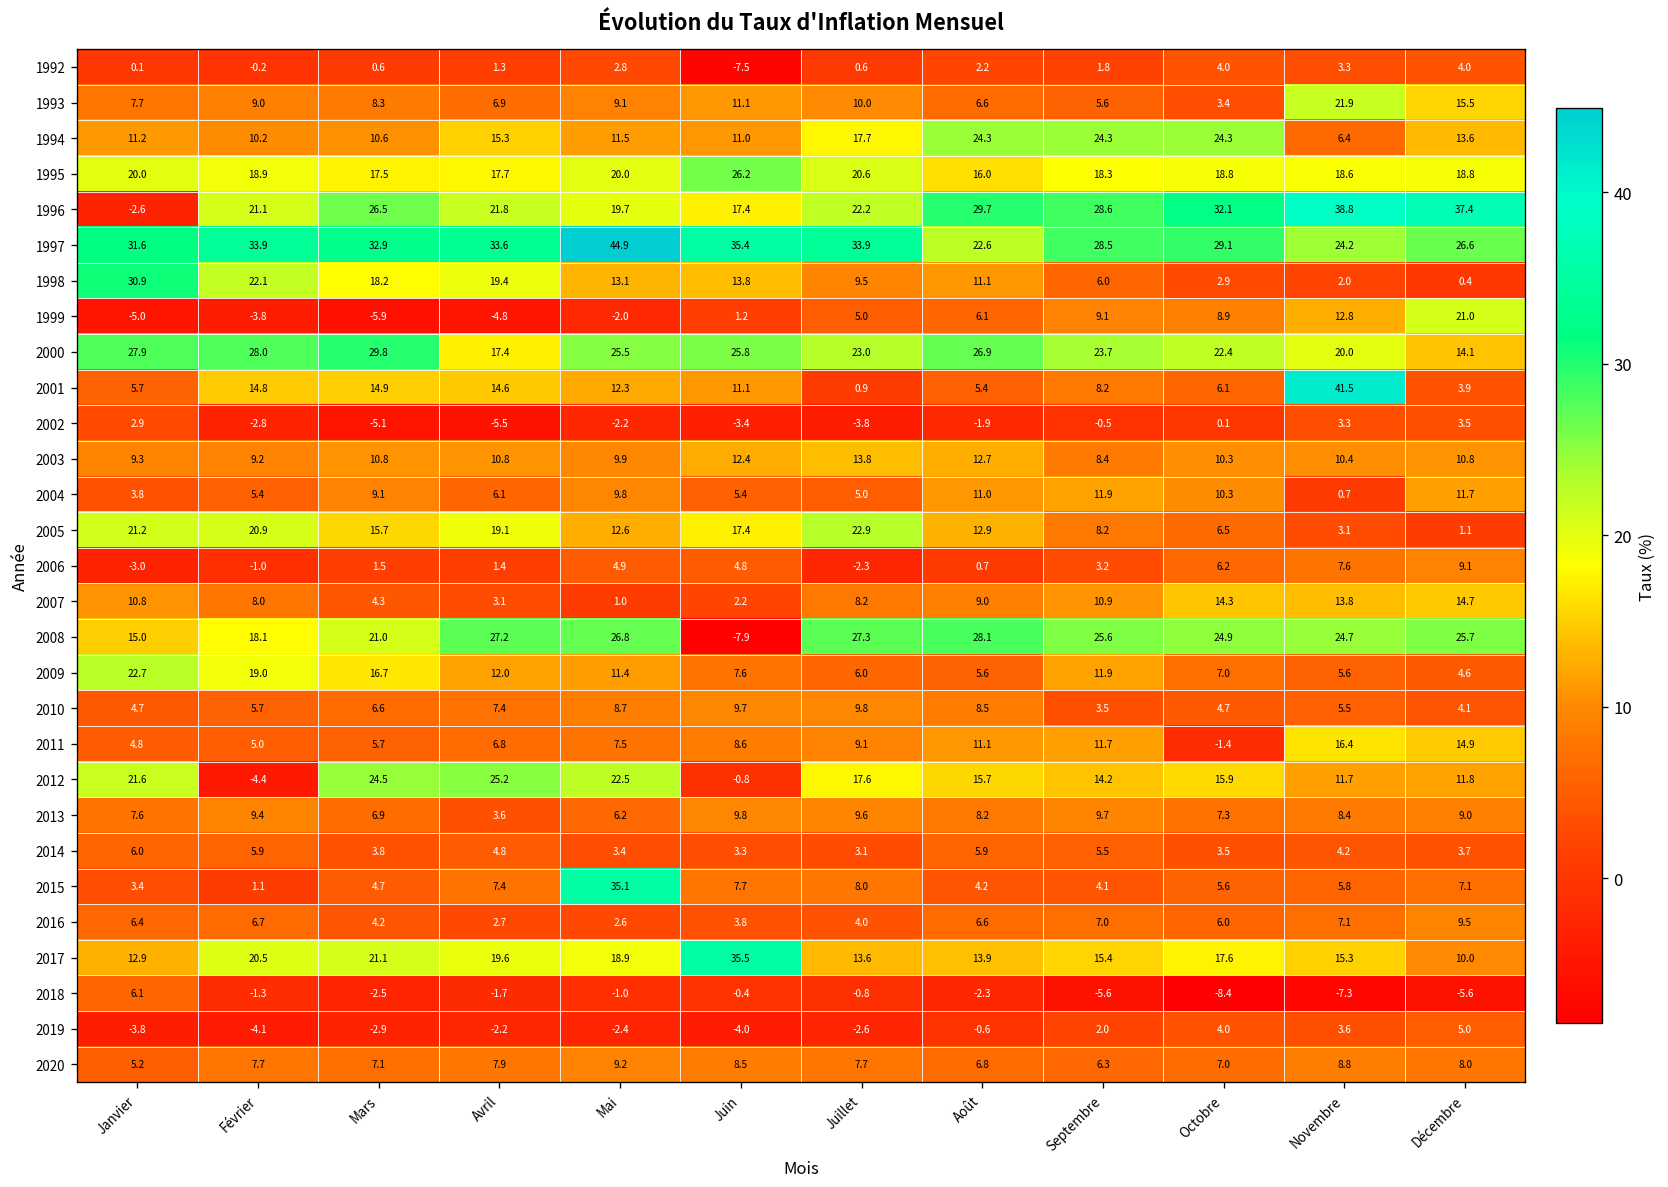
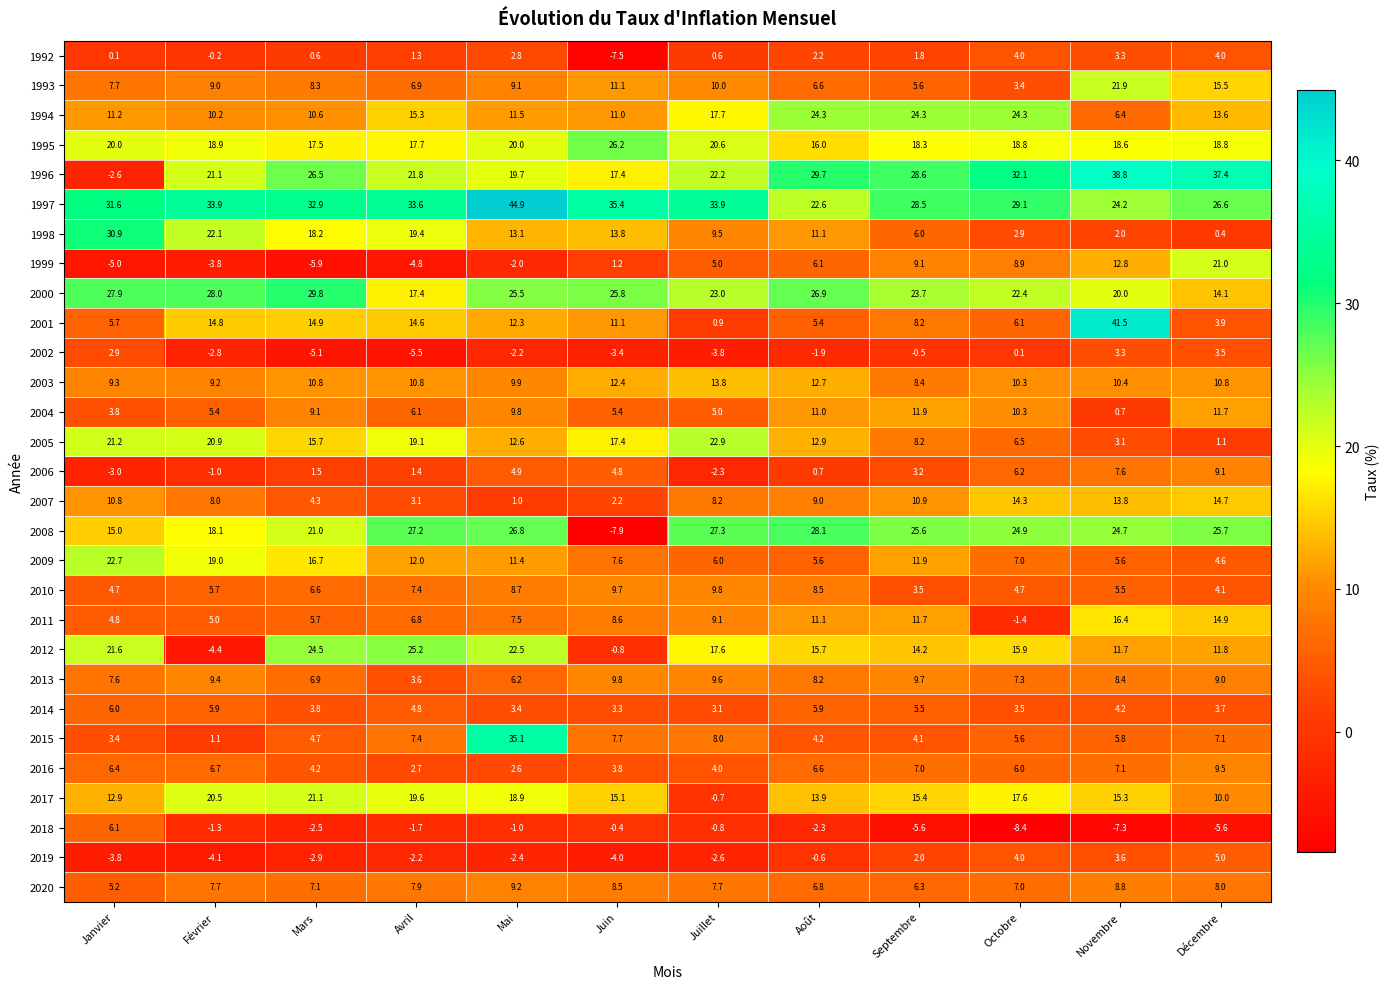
2017, Juin: 35.5 -> 15.1
2017, Juillet: 13.6 -> -0.7
